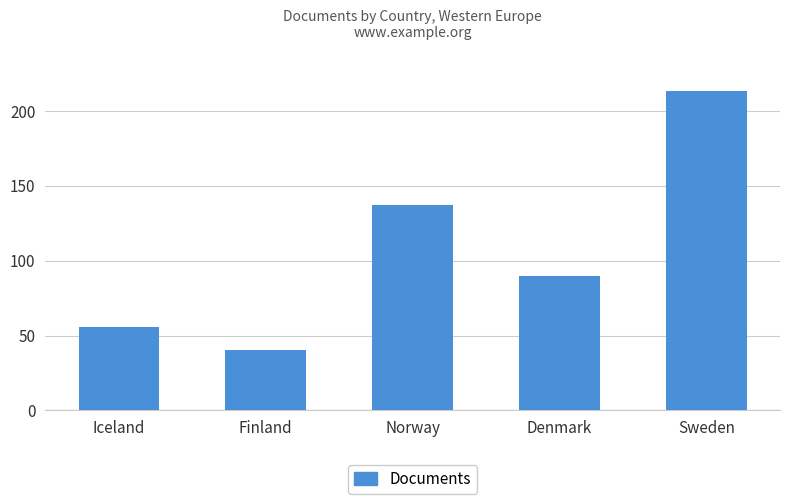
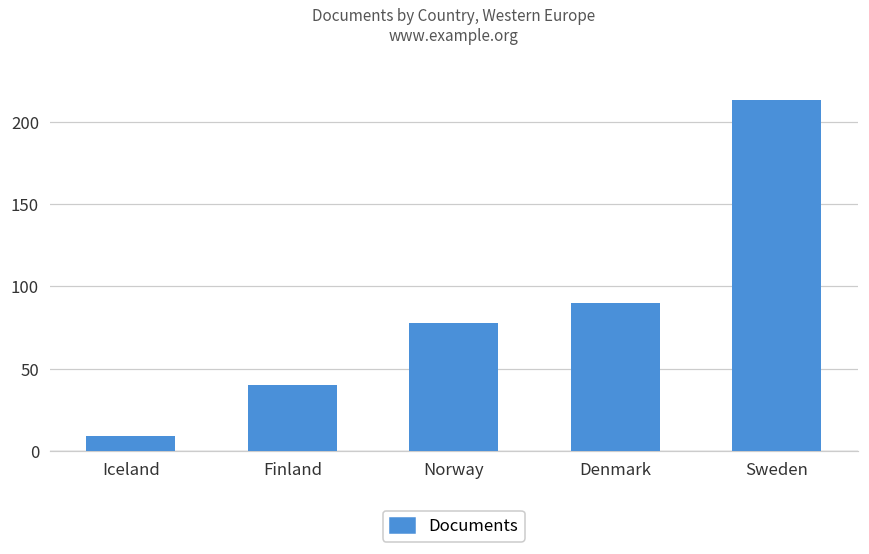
Iceland: 56 -> 9
Norway: 137 -> 78
